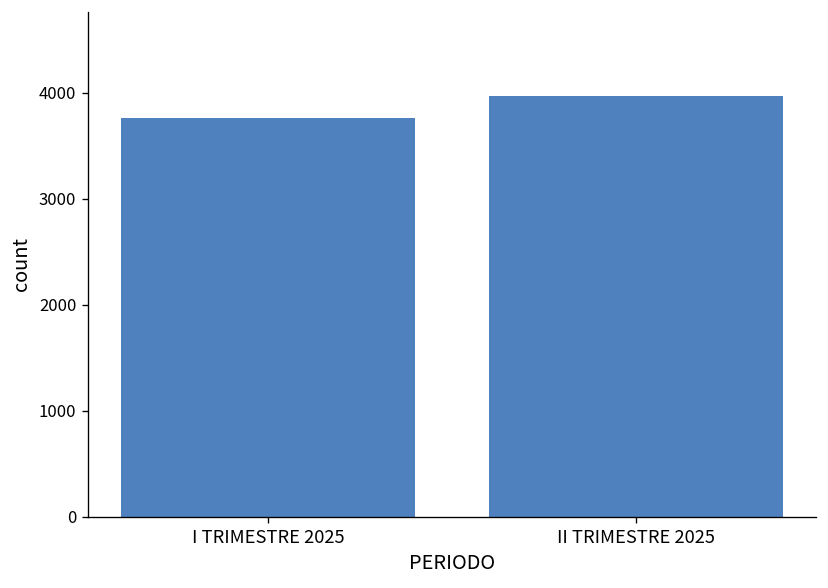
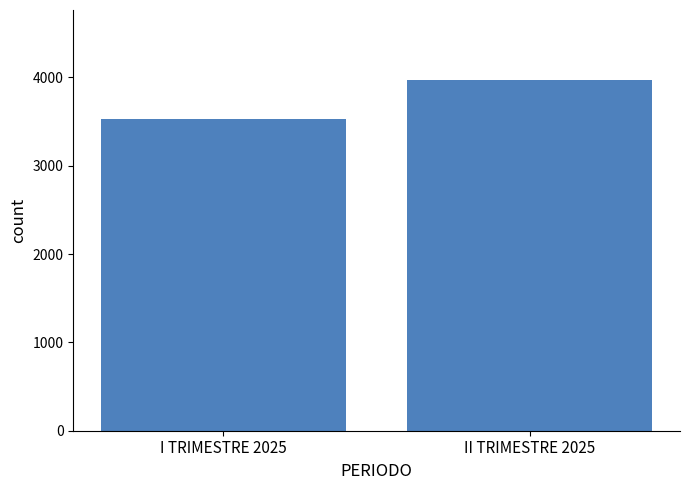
I TRIMESTRE 2025: 3800 -> 3500
